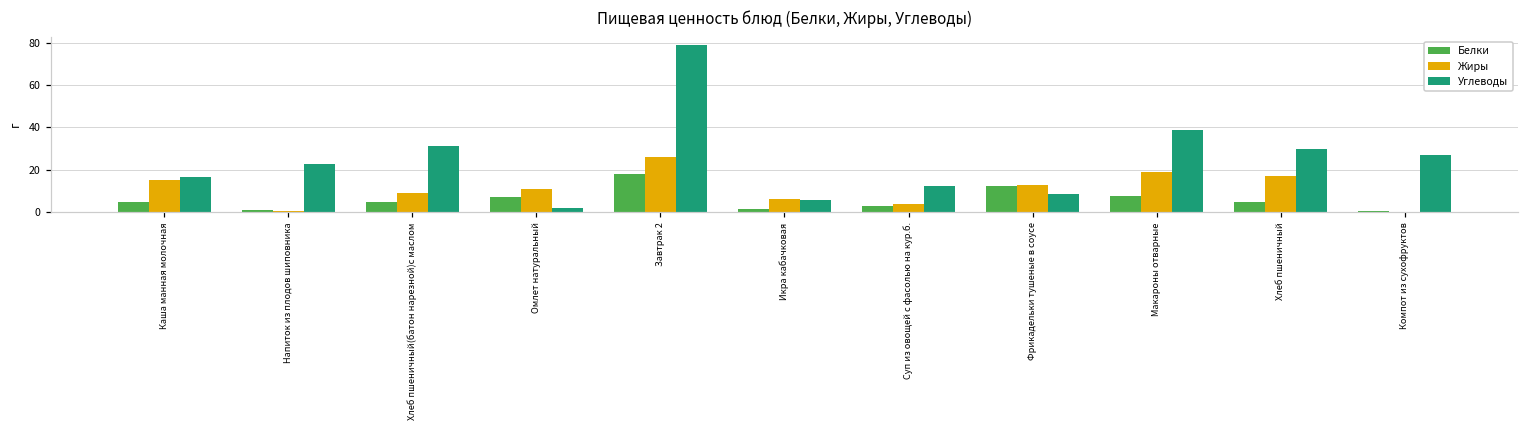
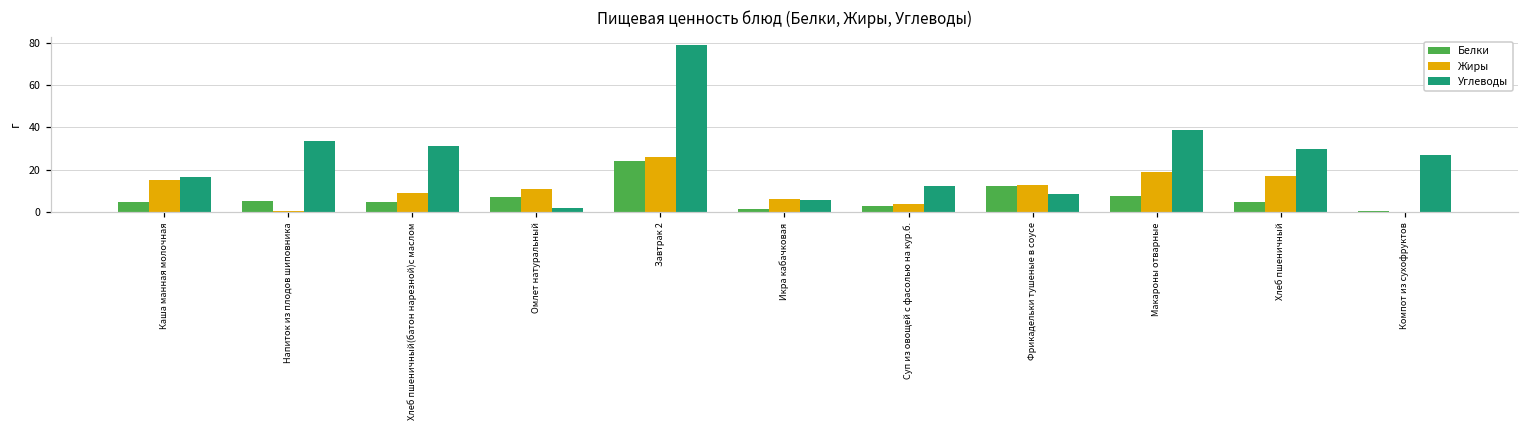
Белки, Напиток из плодов шиповника: 1 -> 5
Углеводы, Напиток из плодов шиповника: 23 -> 33
Белки, Завтрак 2: 18 -> 24
